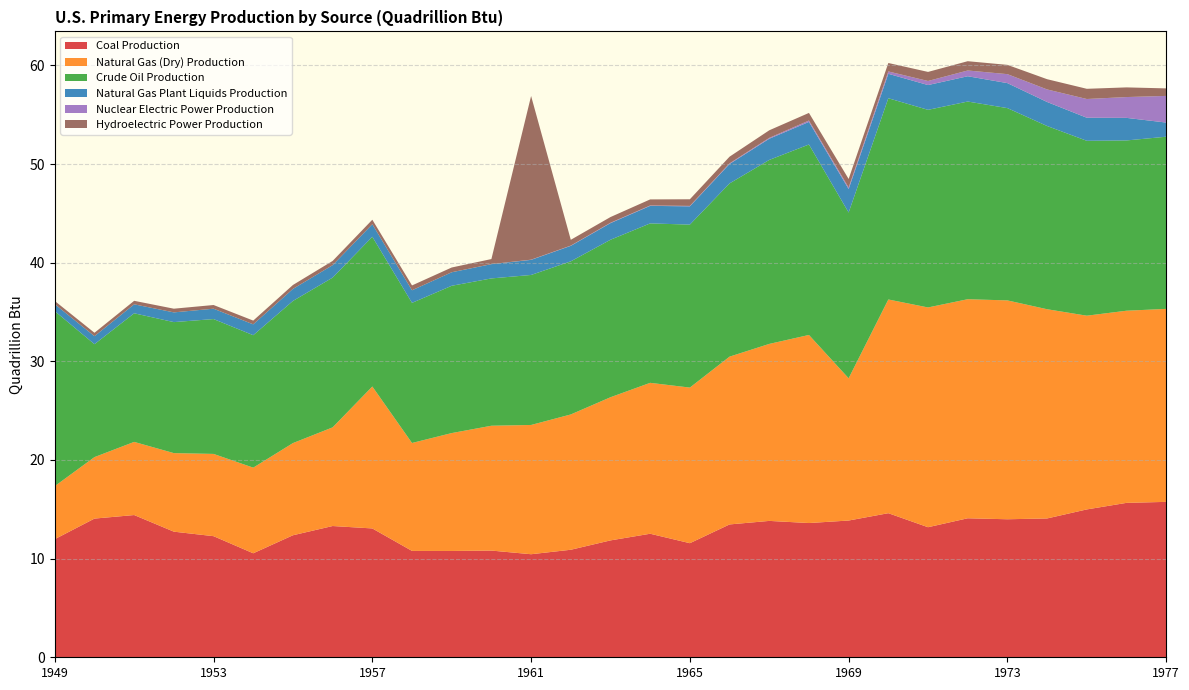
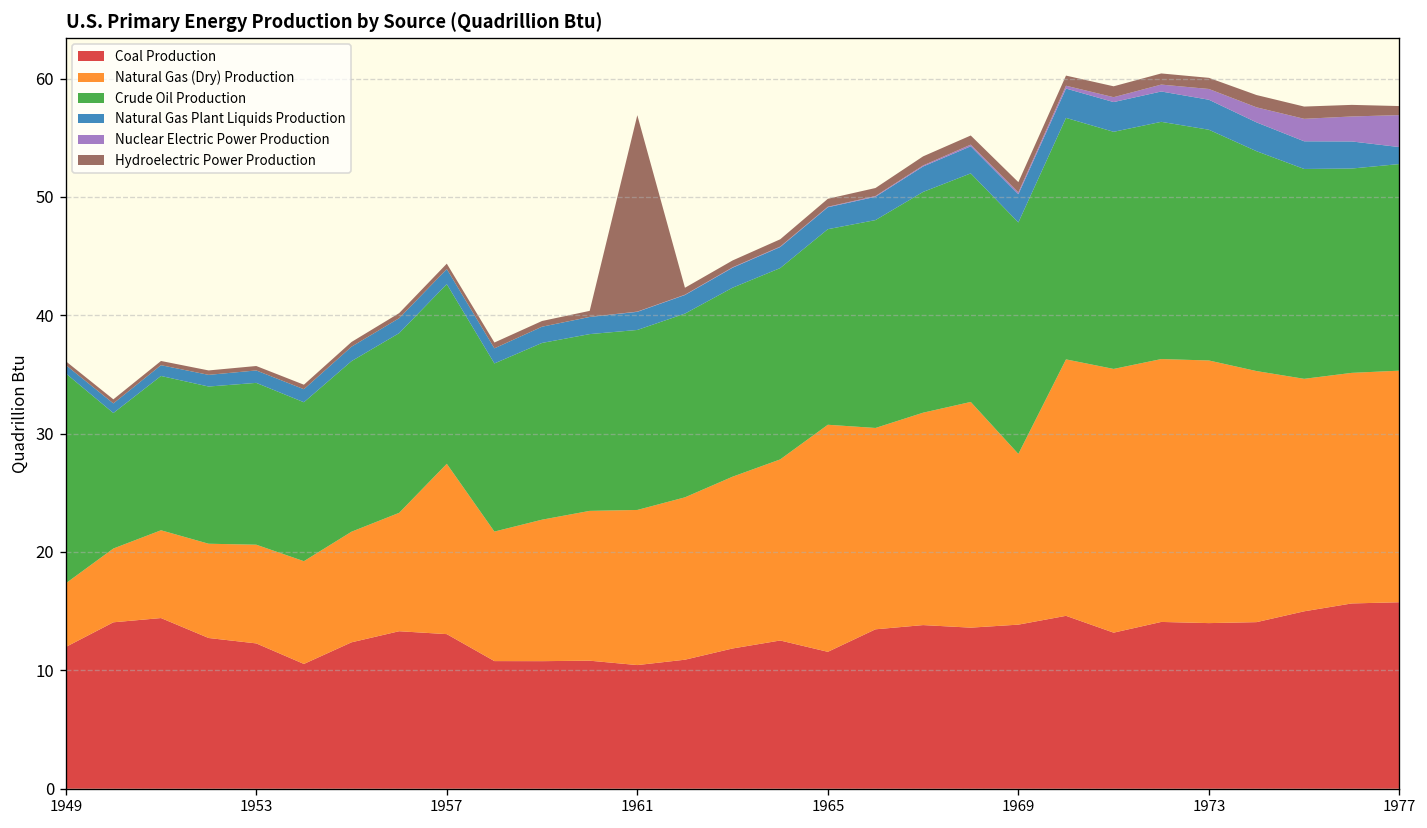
Natural Gas (Dry) Production, 1965: 16 -> 19
Crude Oil Production, 1969: 17 -> 20
